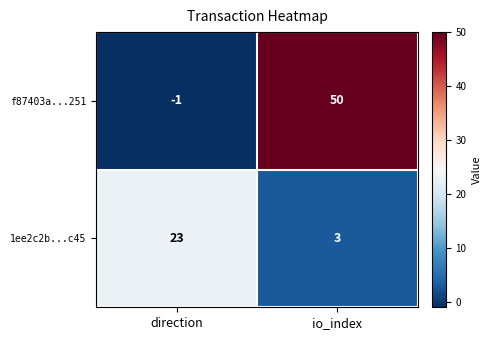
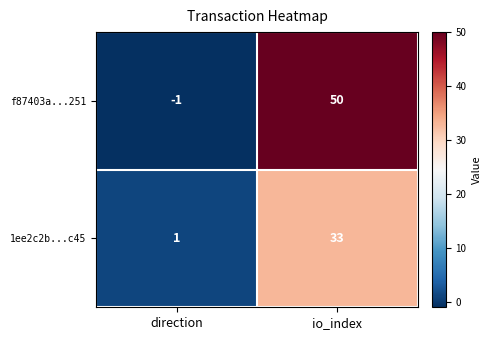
1ee2c2b...c45, direction: 23 -> 1
1ee2c2b...c45, io_index: 3 -> 33
